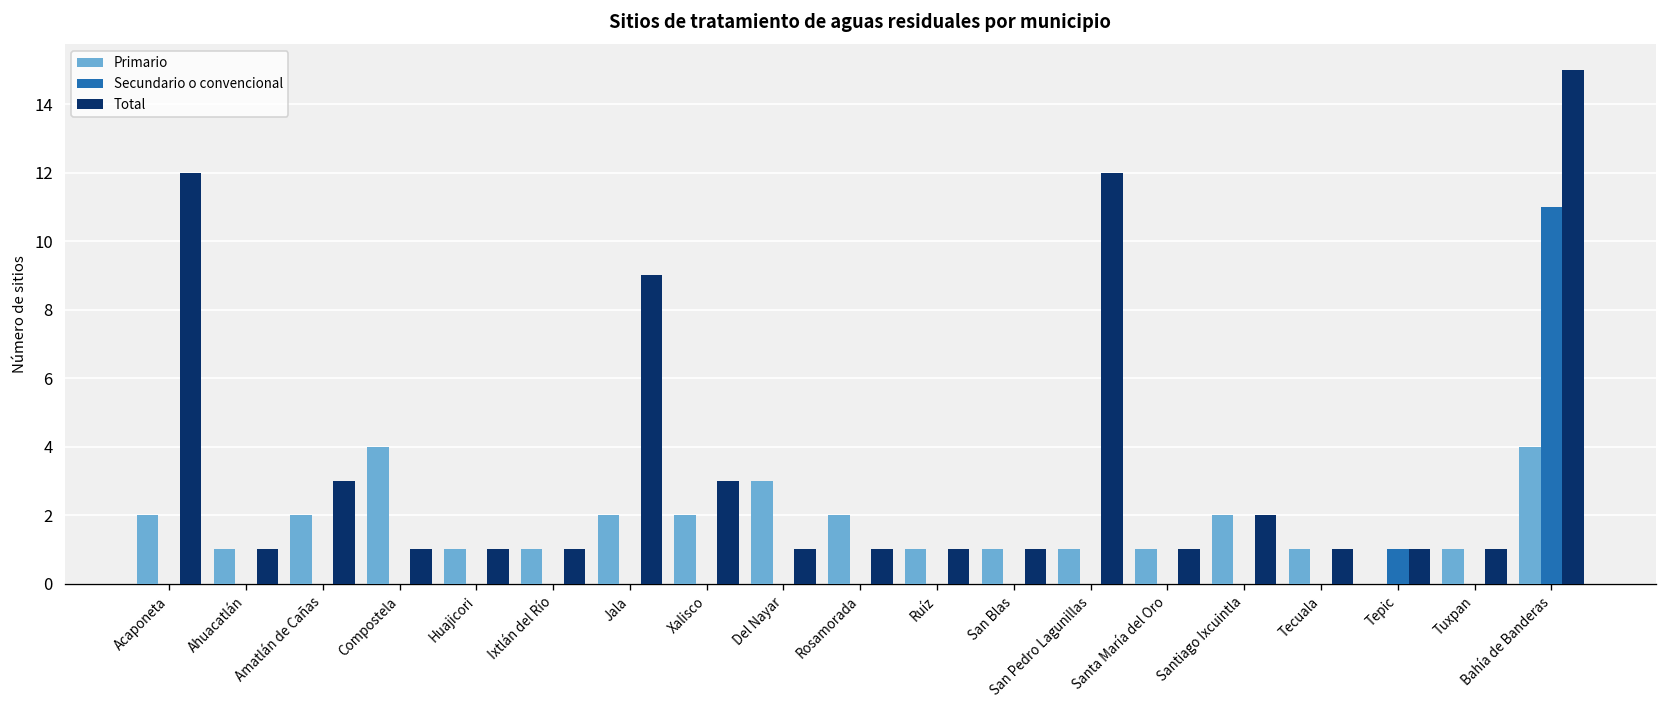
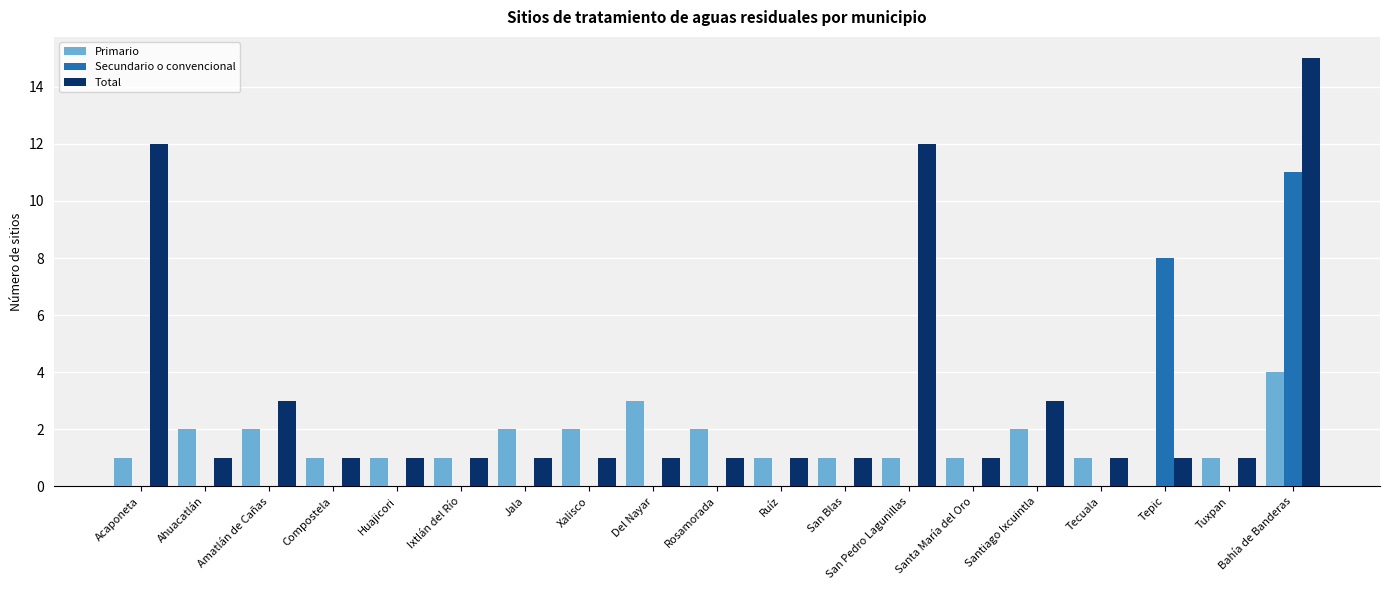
Primario, Acaponeta: 2 -> 1
Primario, Ahuacatlán: 1 -> 2
Primario, Compostela: 4 -> 1
Total, Jala: 9 -> 1
Total, Xalisco: 3 -> 1
Total, Santiago Ixcuintla: 2 -> 3
Secundario o convencional, Tepic: 1 -> 8
